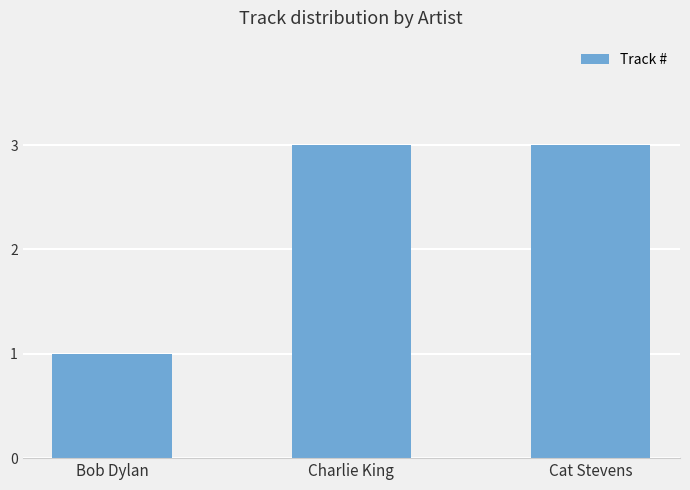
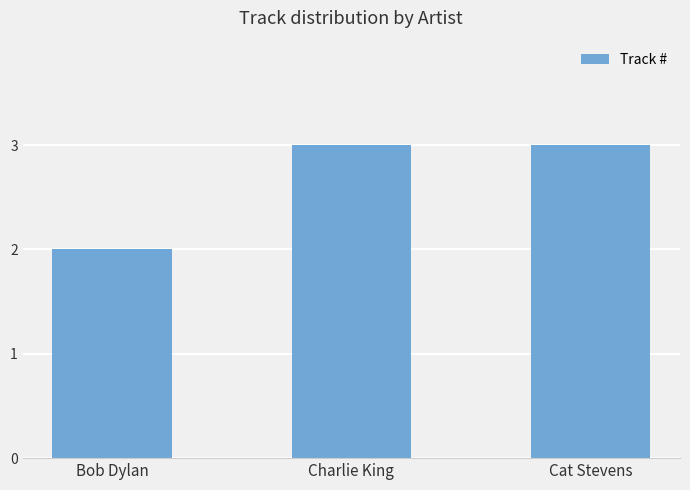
Bob Dylan: 1 -> 2
